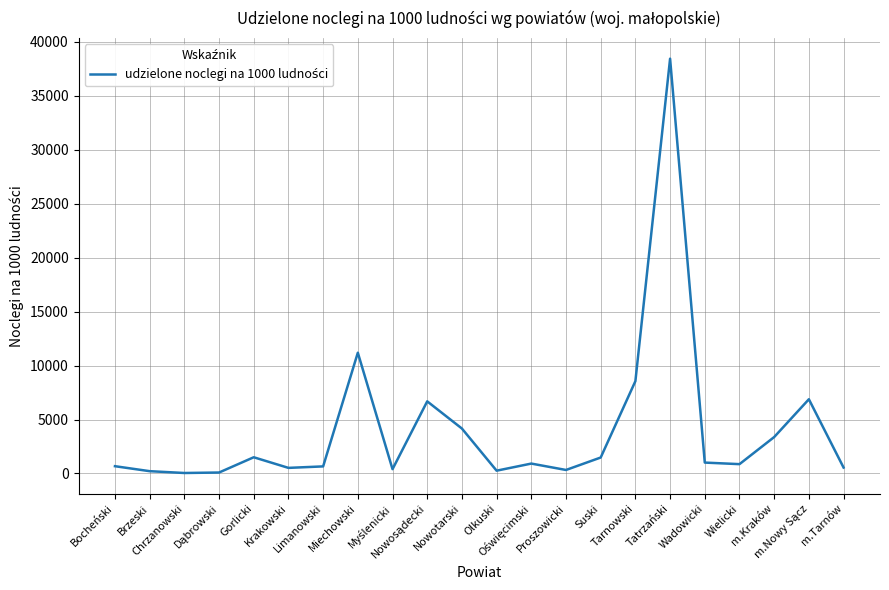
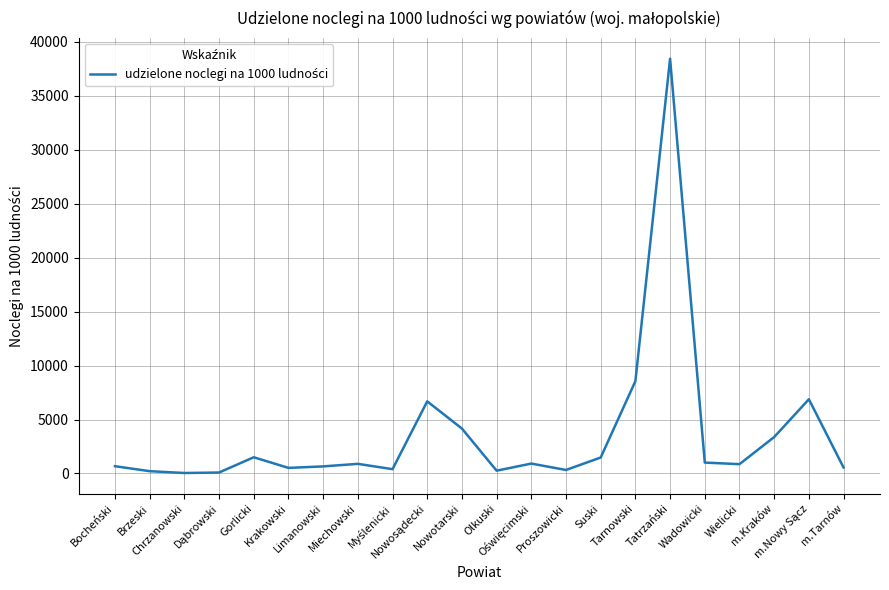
Miechowski: 11200 -> 900
